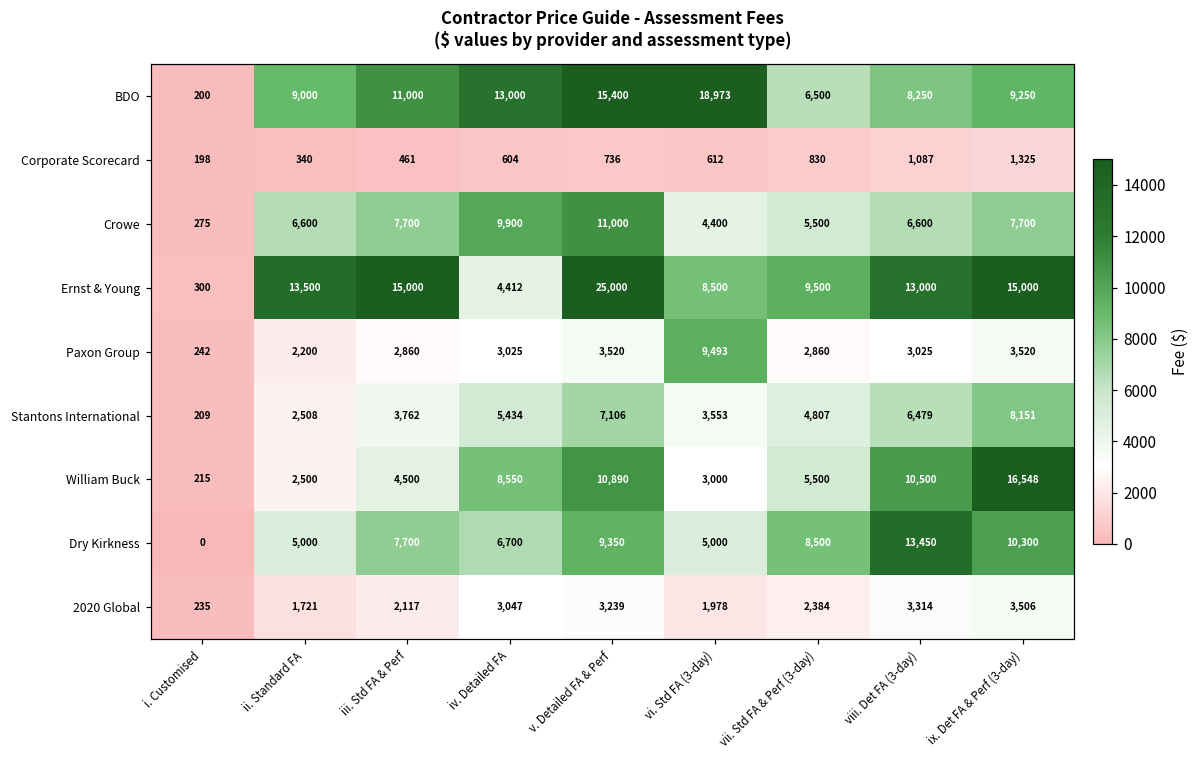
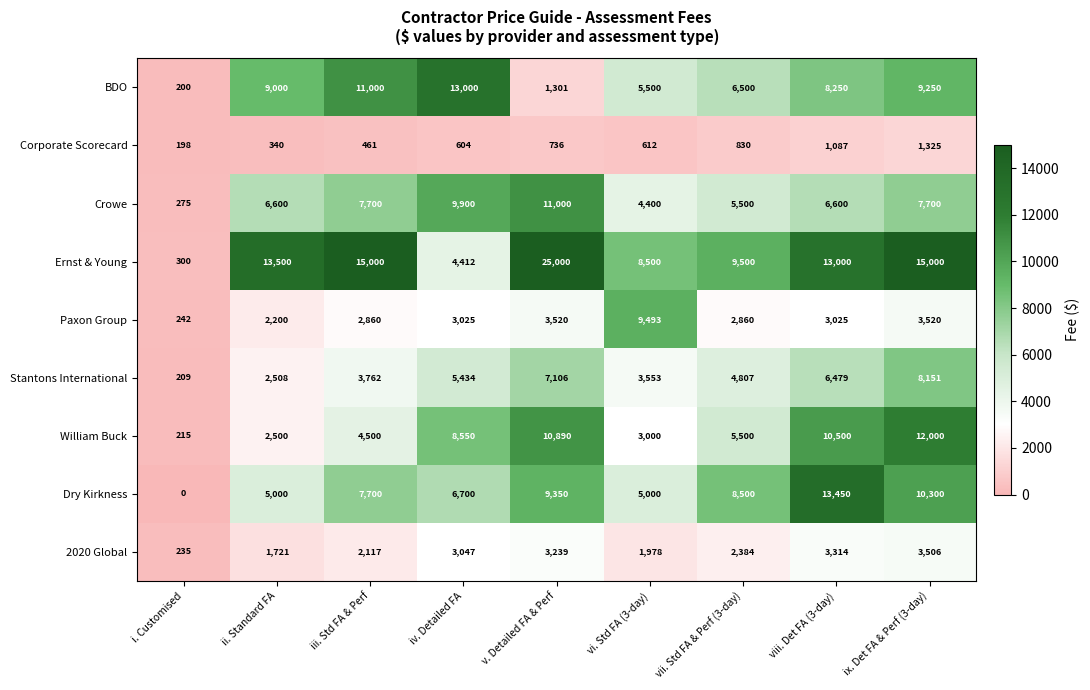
BDO, v. Detailed FA & Perf: 15,400 -> 1,301
BDO, vi. Std FA (3-day): 18,973 -> 5,500
William Buck, ix. Det FA & Perf (3-day): 16,548 -> 12,000
